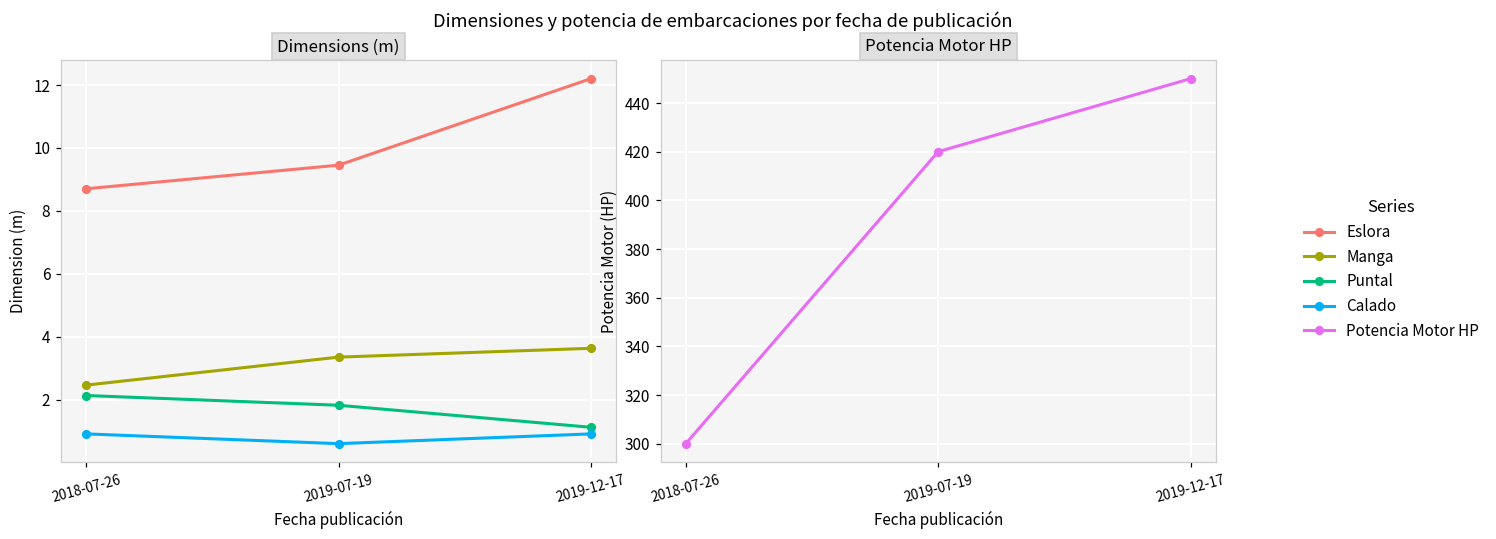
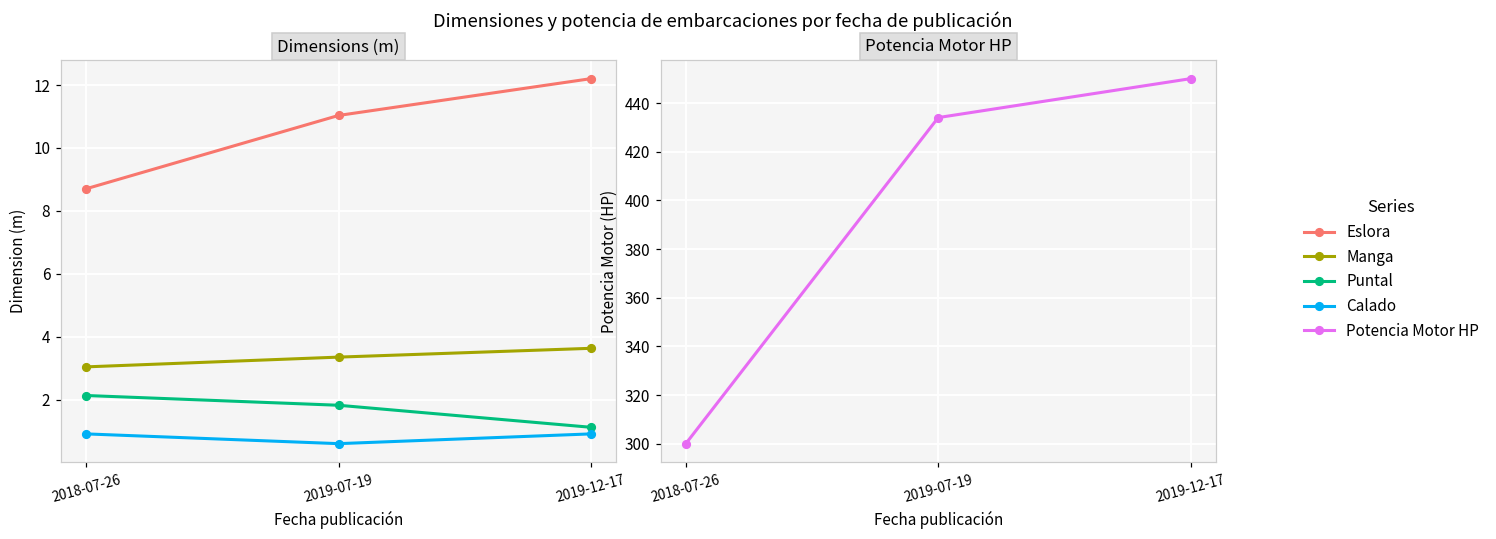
Dimensions (m), Manga, 2018-07-26: 2.5 -> 3.0
Dimensions (m), Eslora, 2019-07-19: 9.5 -> 11.0
Potencia Motor HP, 2019-07-19: 420 -> 434
